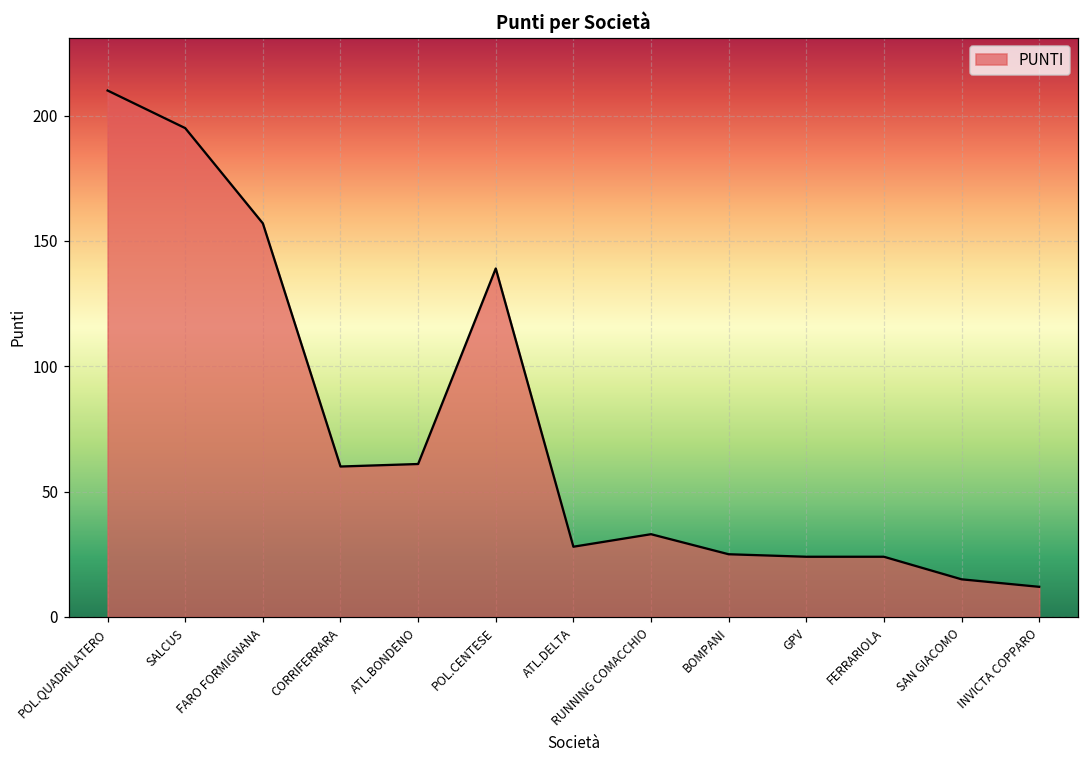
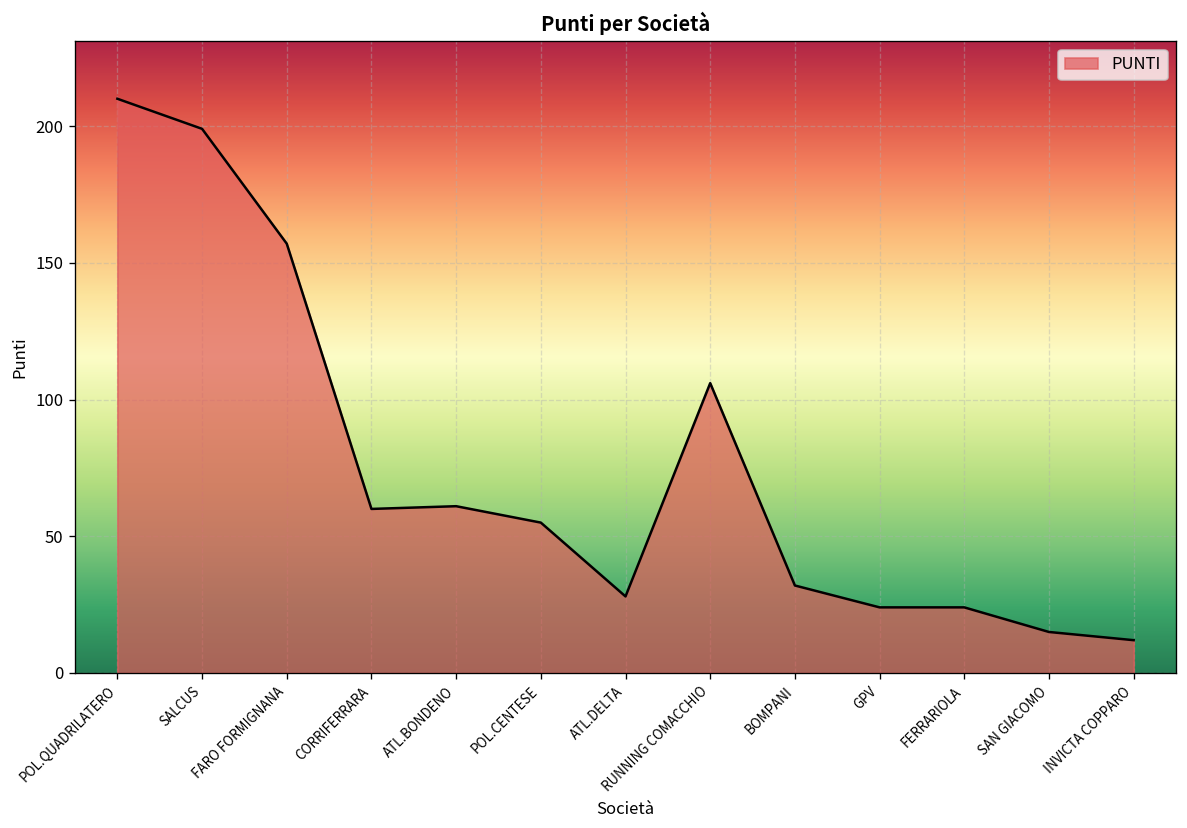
SALCUS: 195 -> 199
POL.CENTESE: 139 -> 55
RUNNING COMACCHIO: 33 -> 106
BOMPANI: 25 -> 32
